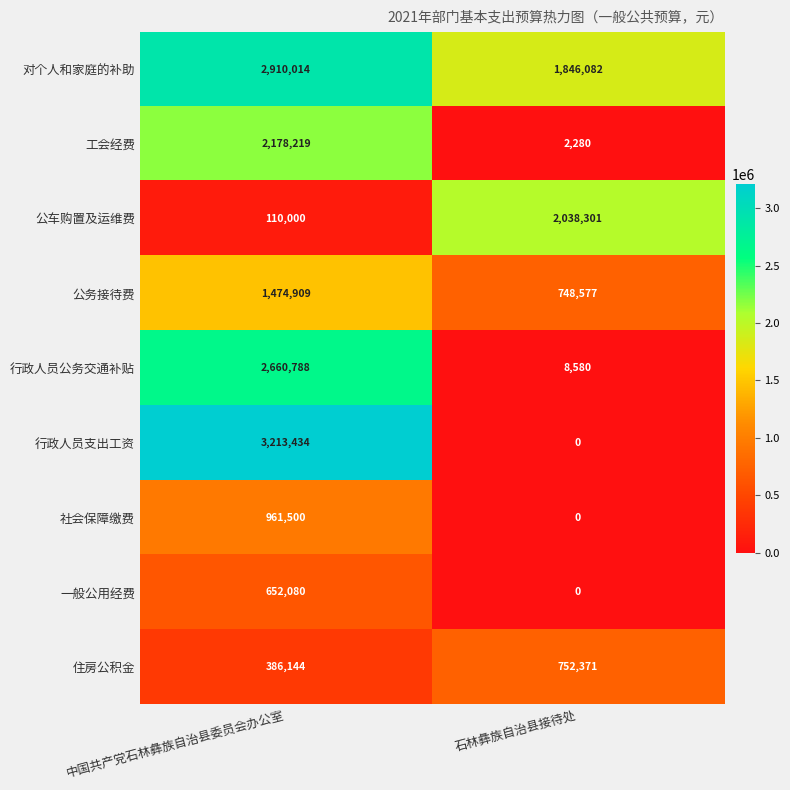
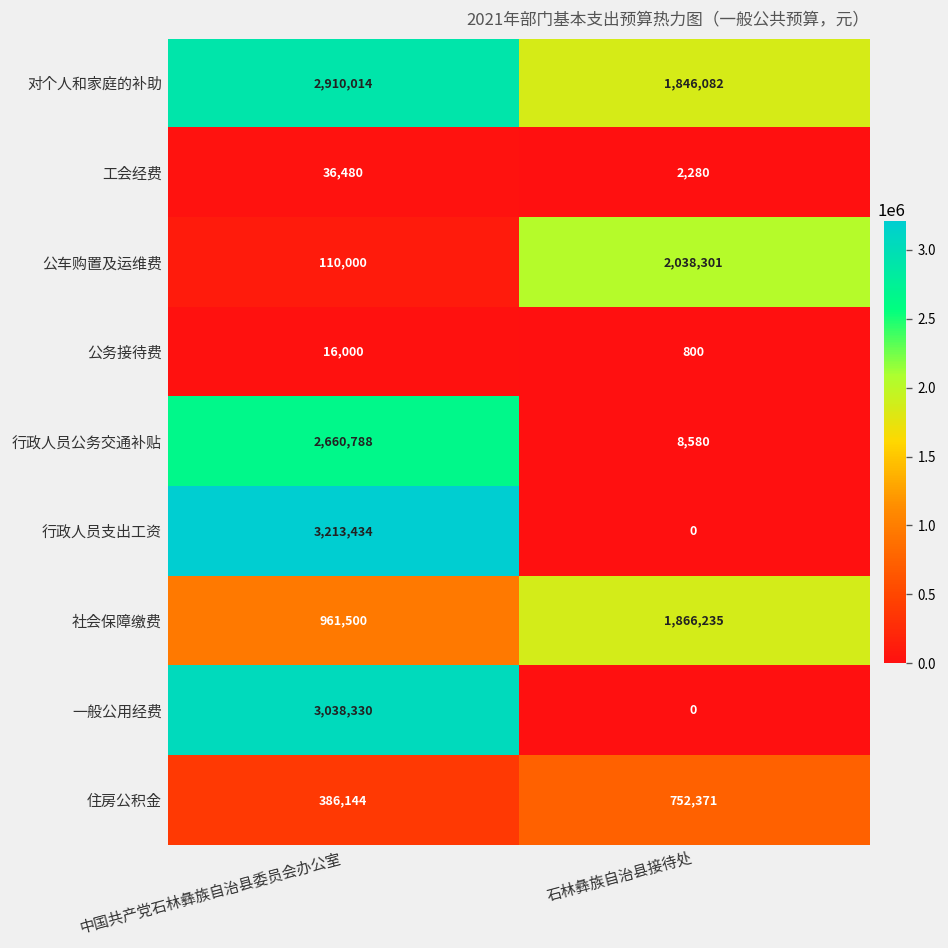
工会经费, 中国共产党石林彝族自治县委员会办公室: 2,178,219 -> 36,480
公务接待费, 中国共产党石林彝族自治县委员会办公室: 1,474,909 -> 16,000
公务接待费, 石林彝族自治县接待处: 748,577 -> 800
社会保障缴费, 石林彝族自治县接待处: 0 -> 1,866,235
一般公用经费, 中国共产党石林彝族自治县委员会办公室: 652,080 -> 3,038,330
